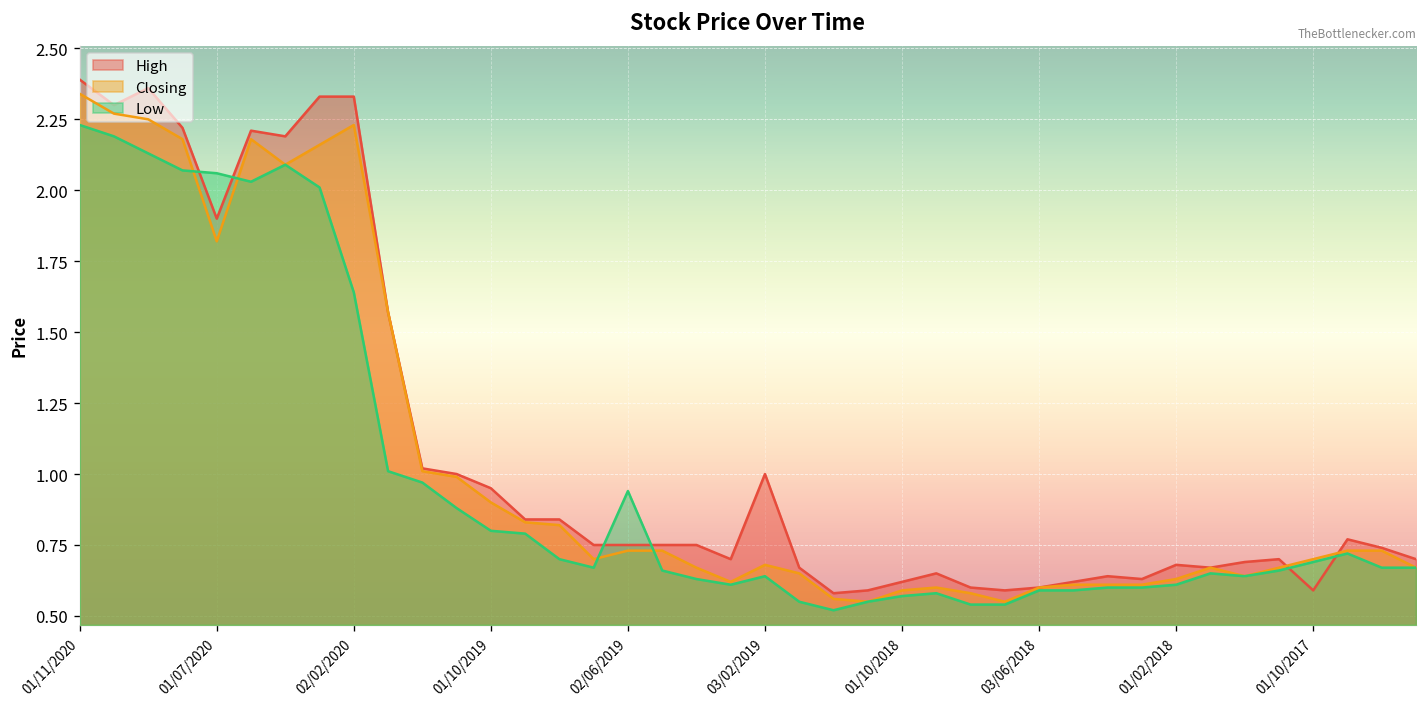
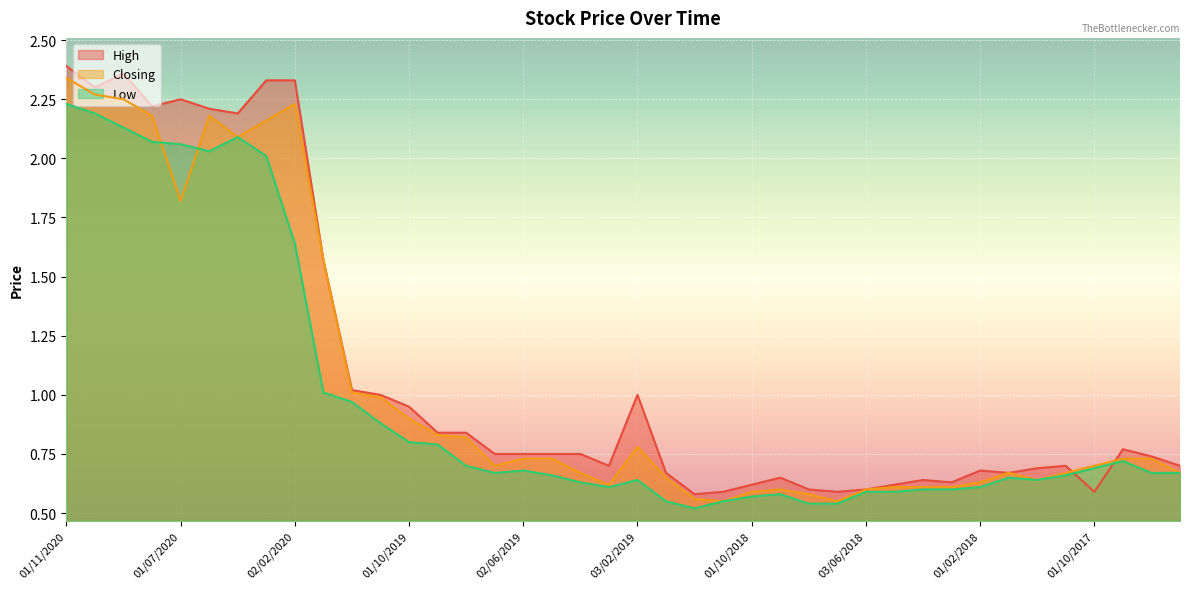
High, 01/07/2020: 1.90 -> 2.25
Low, 02/06/2019: 0.94 -> 0.68
Closing, 03/02/2019: 0.68 -> 0.78
